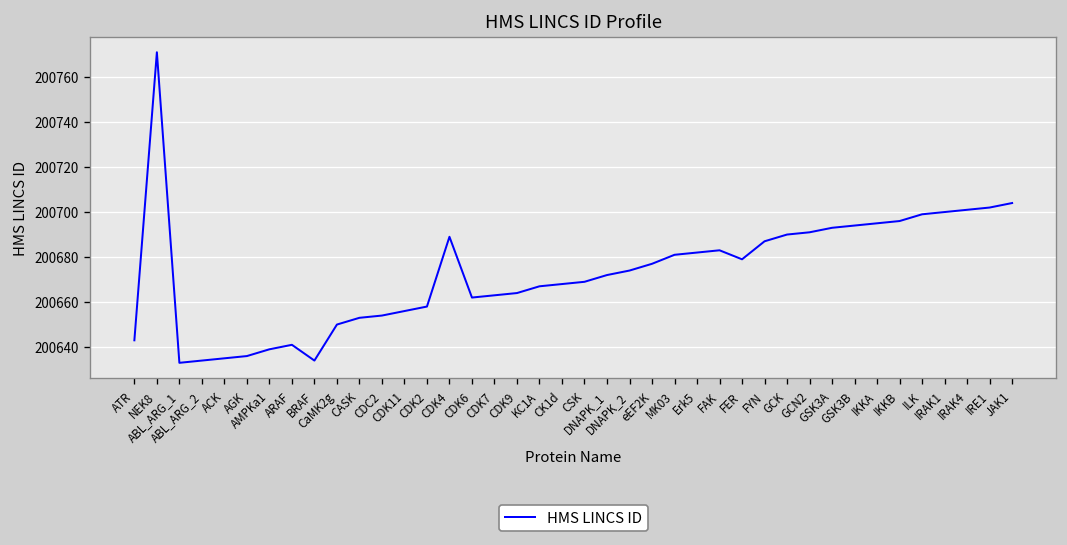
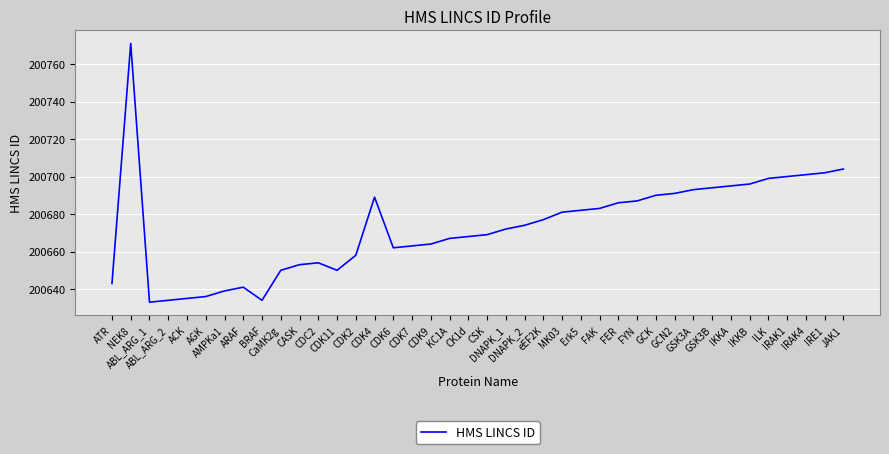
CDK11: 200656 -> 200650
FER: 200679 -> 200686
